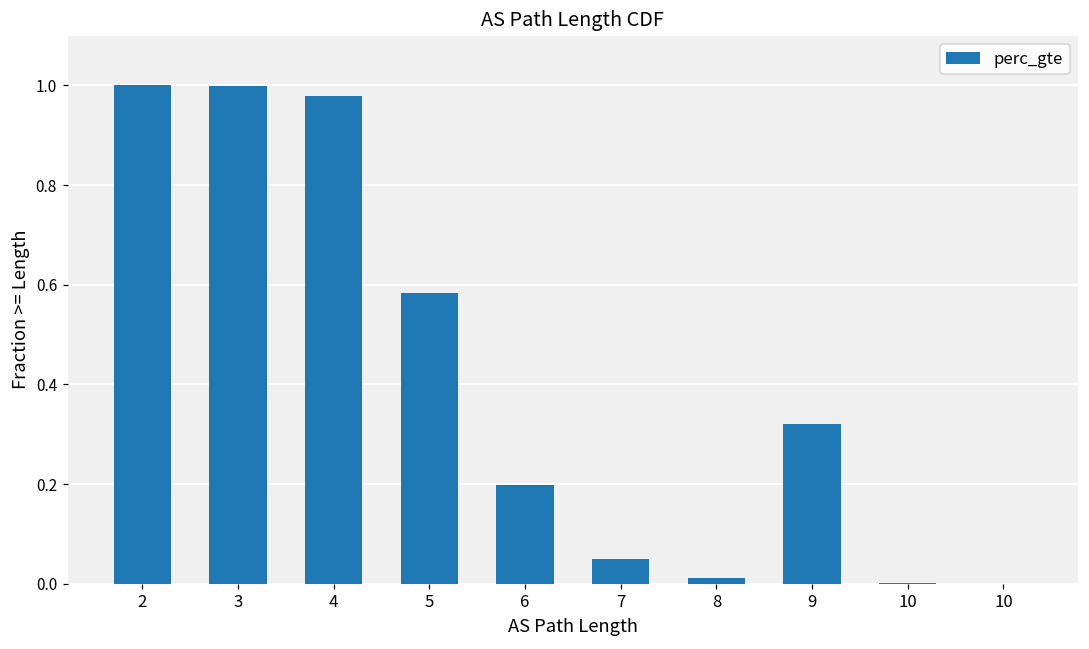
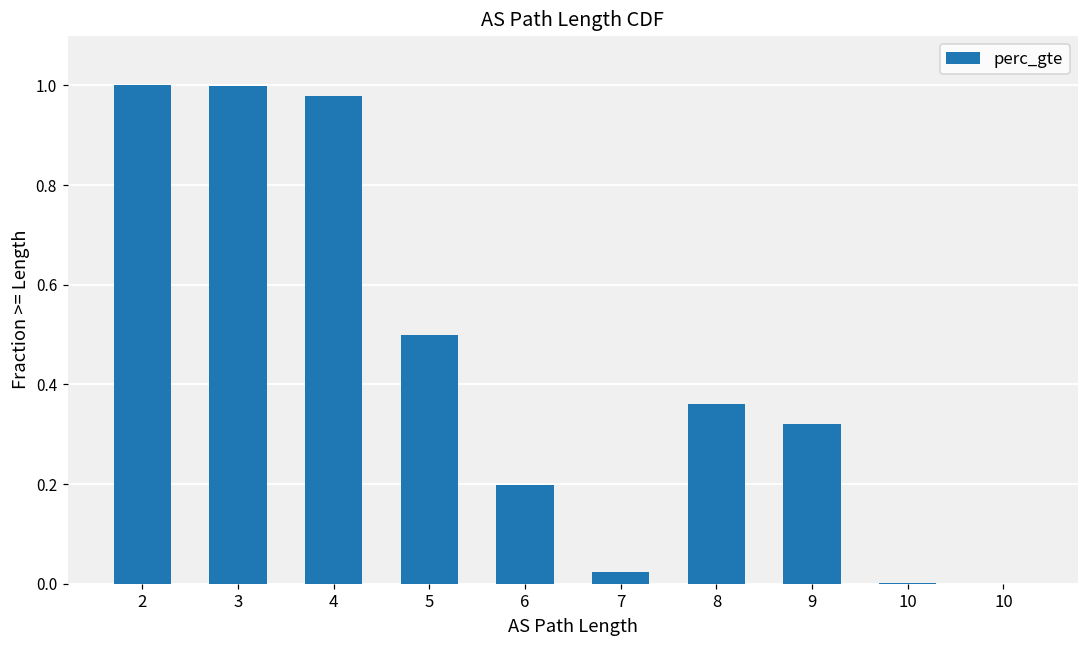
5: 0.58 -> 0.50
7: 0.05 -> 0.02
8: 0.01 -> 0.36
